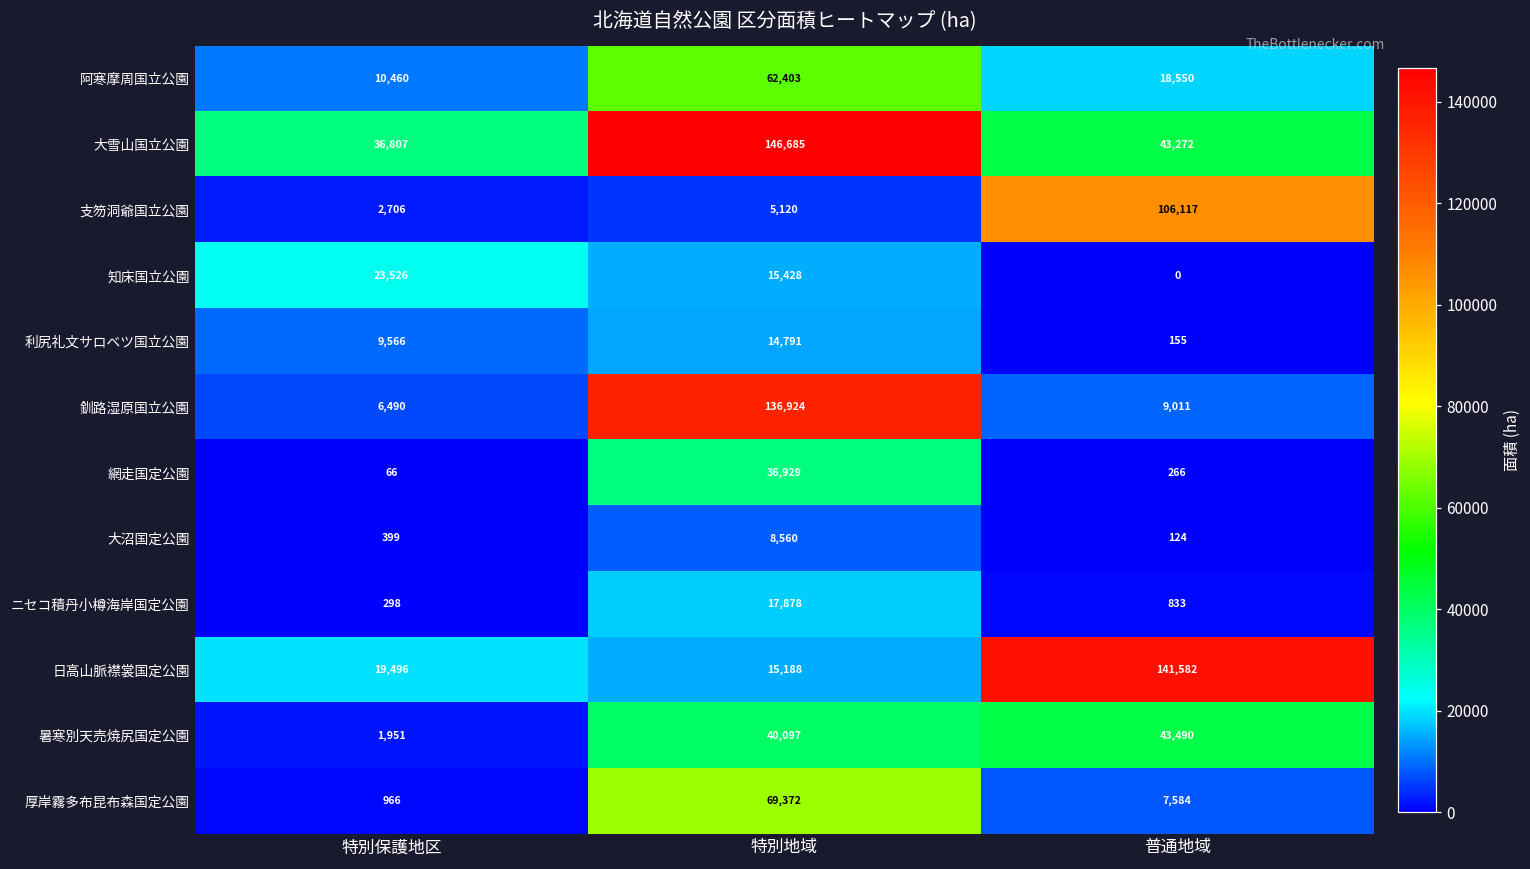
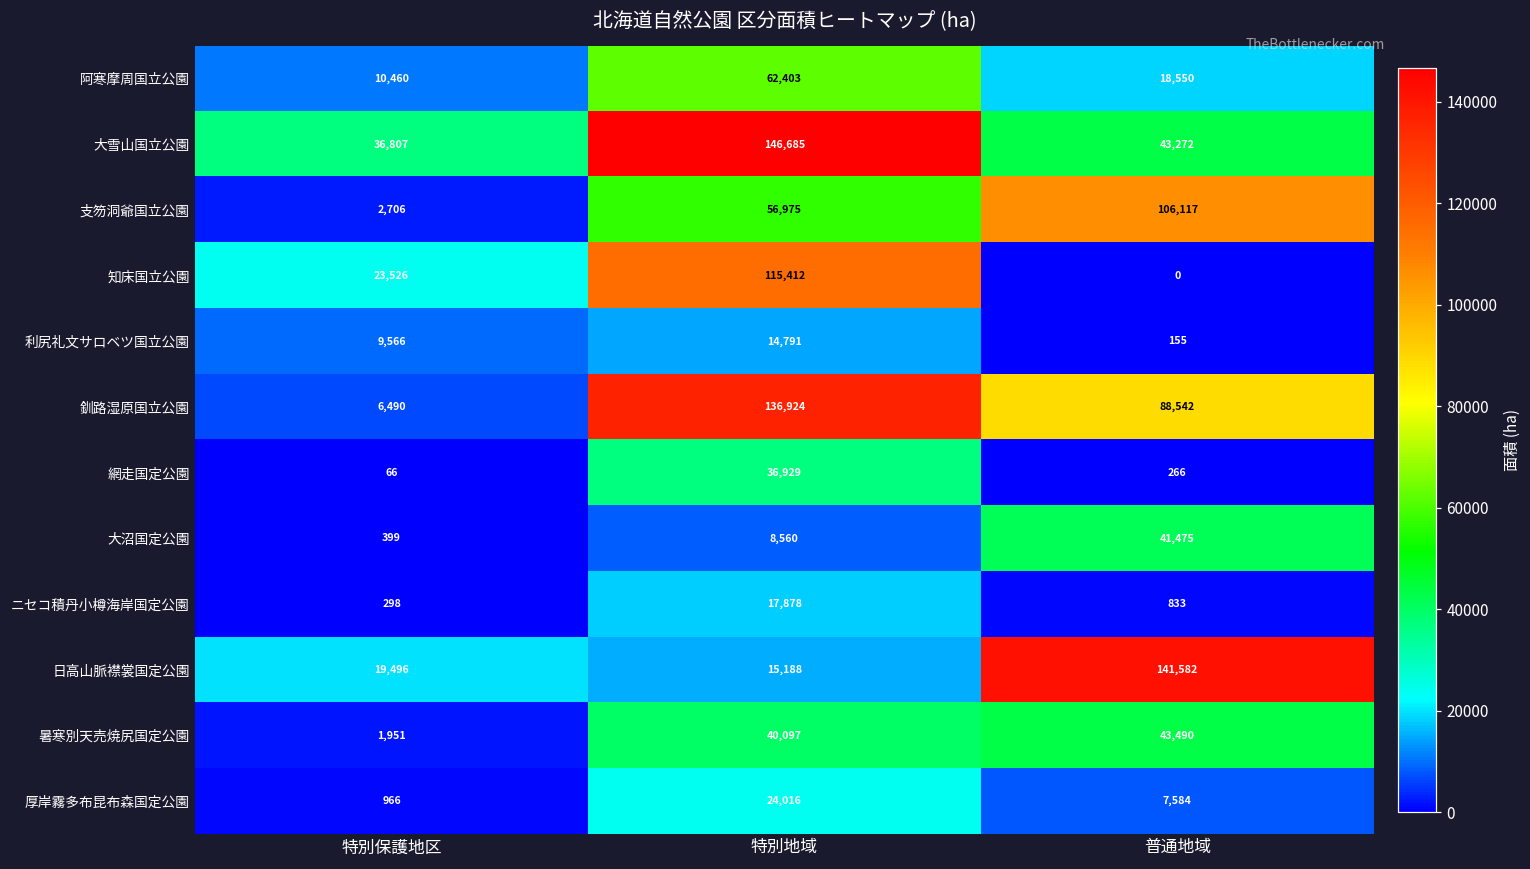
支笏洞爺国立公園, 特別地域: 5,120 -> 56,975
知床国立公園, 特別地域: 15,428 -> 115,412
釧路湿原国立公園, 普通地域: 9,011 -> 88,542
大沼国定公園, 普通地域: 124 -> 41,475
厚岸霧多布昆布森国定公園, 特別地域: 69,372 -> 24,016
